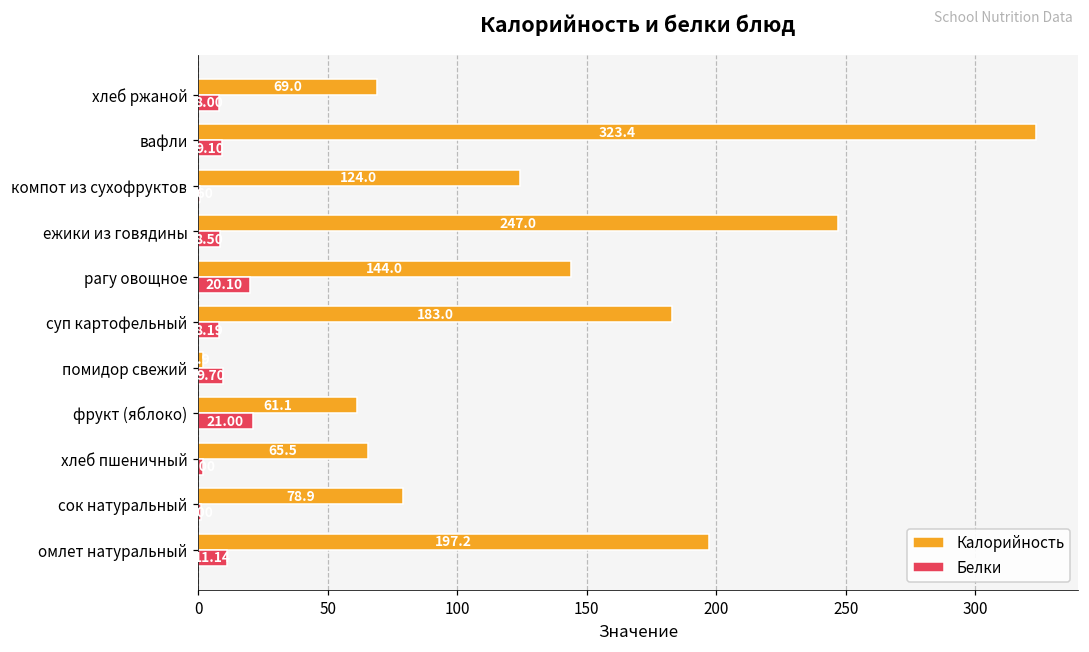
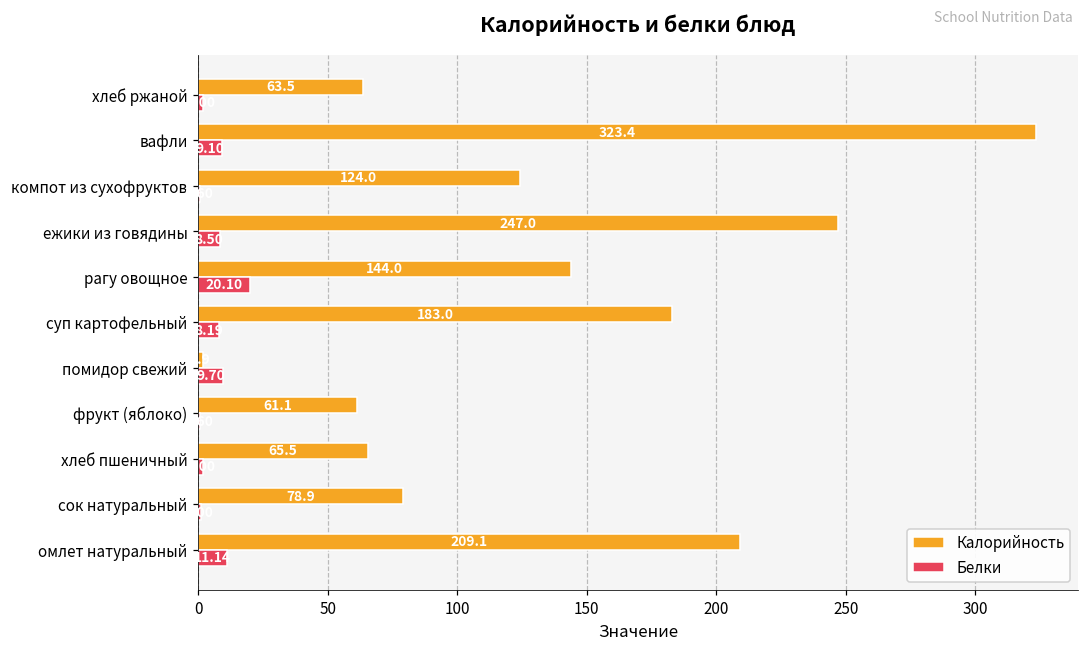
Калорийность, хлеб ржаной: 69.0 -> 63.5
Белки, хлеб ржаной: 8 -> 2
Белки, фрукт (яблоко): 21 -> 1
Калорийность, омлет натуральный: 197.2 -> 209.1
